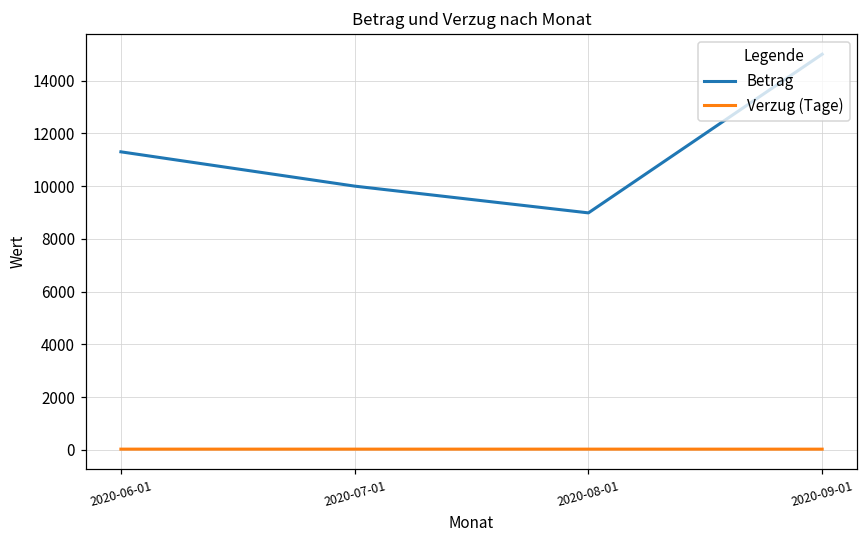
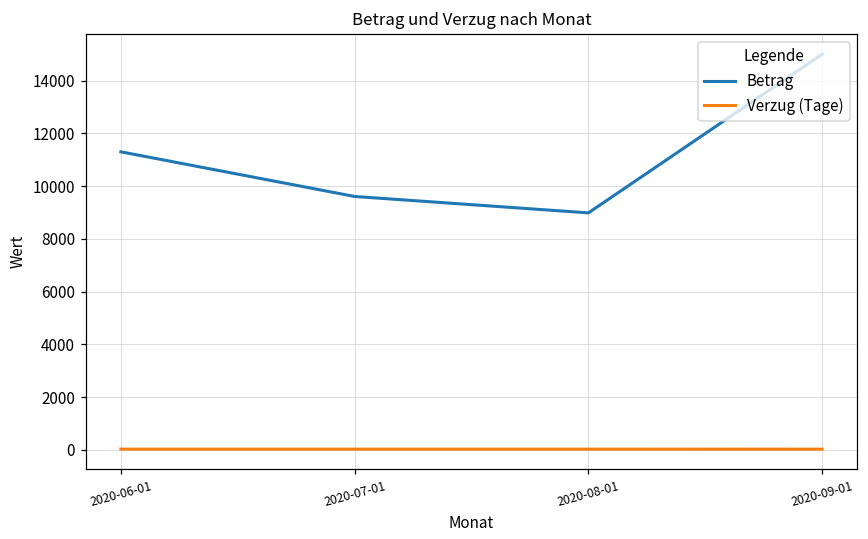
Betrag, 2020-07-01: 10000 -> 9600
